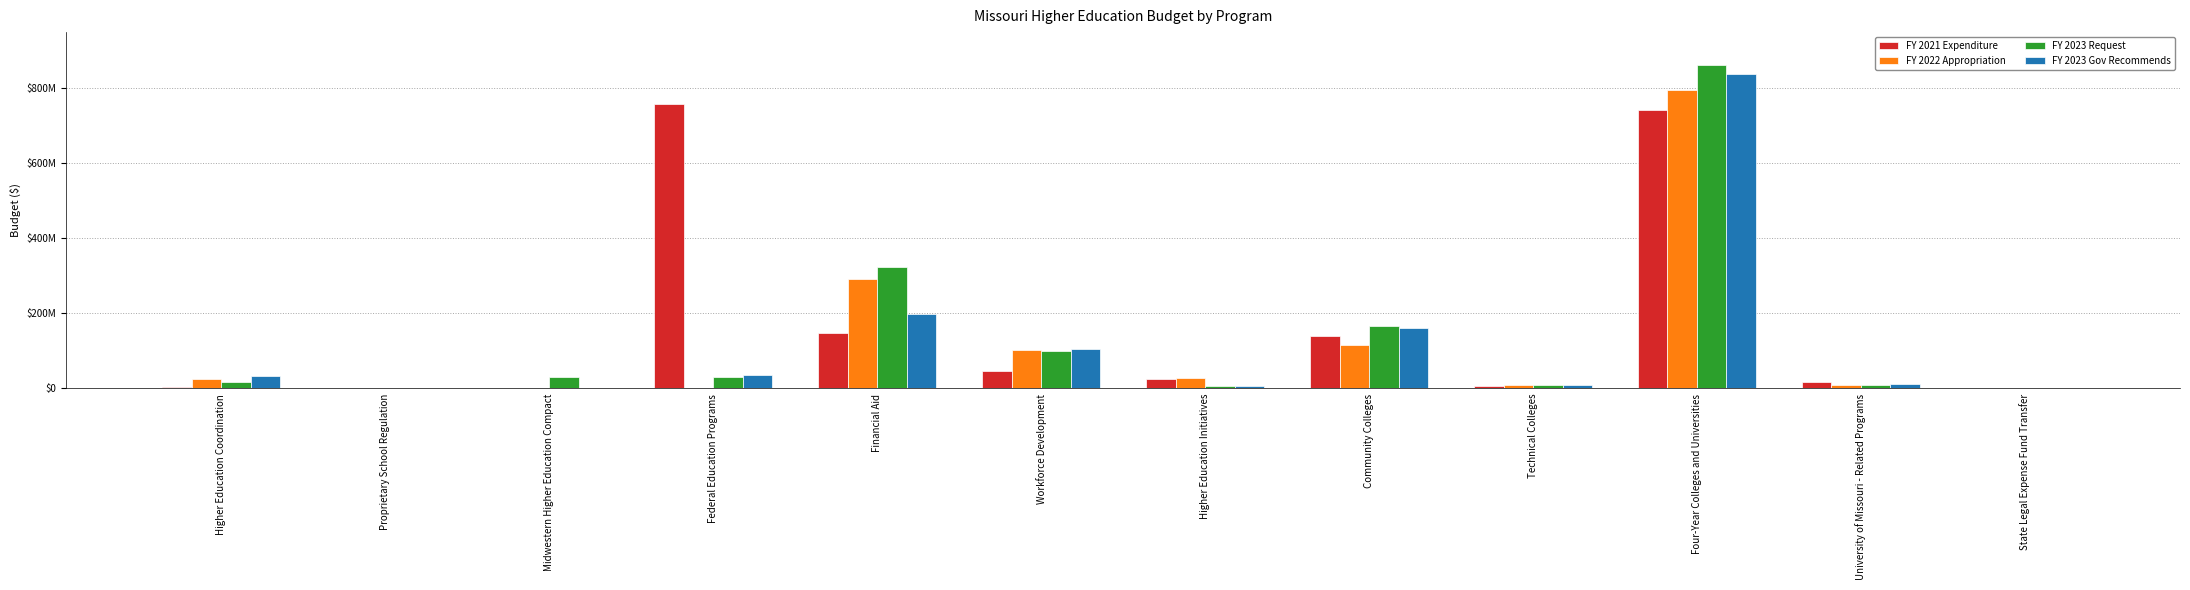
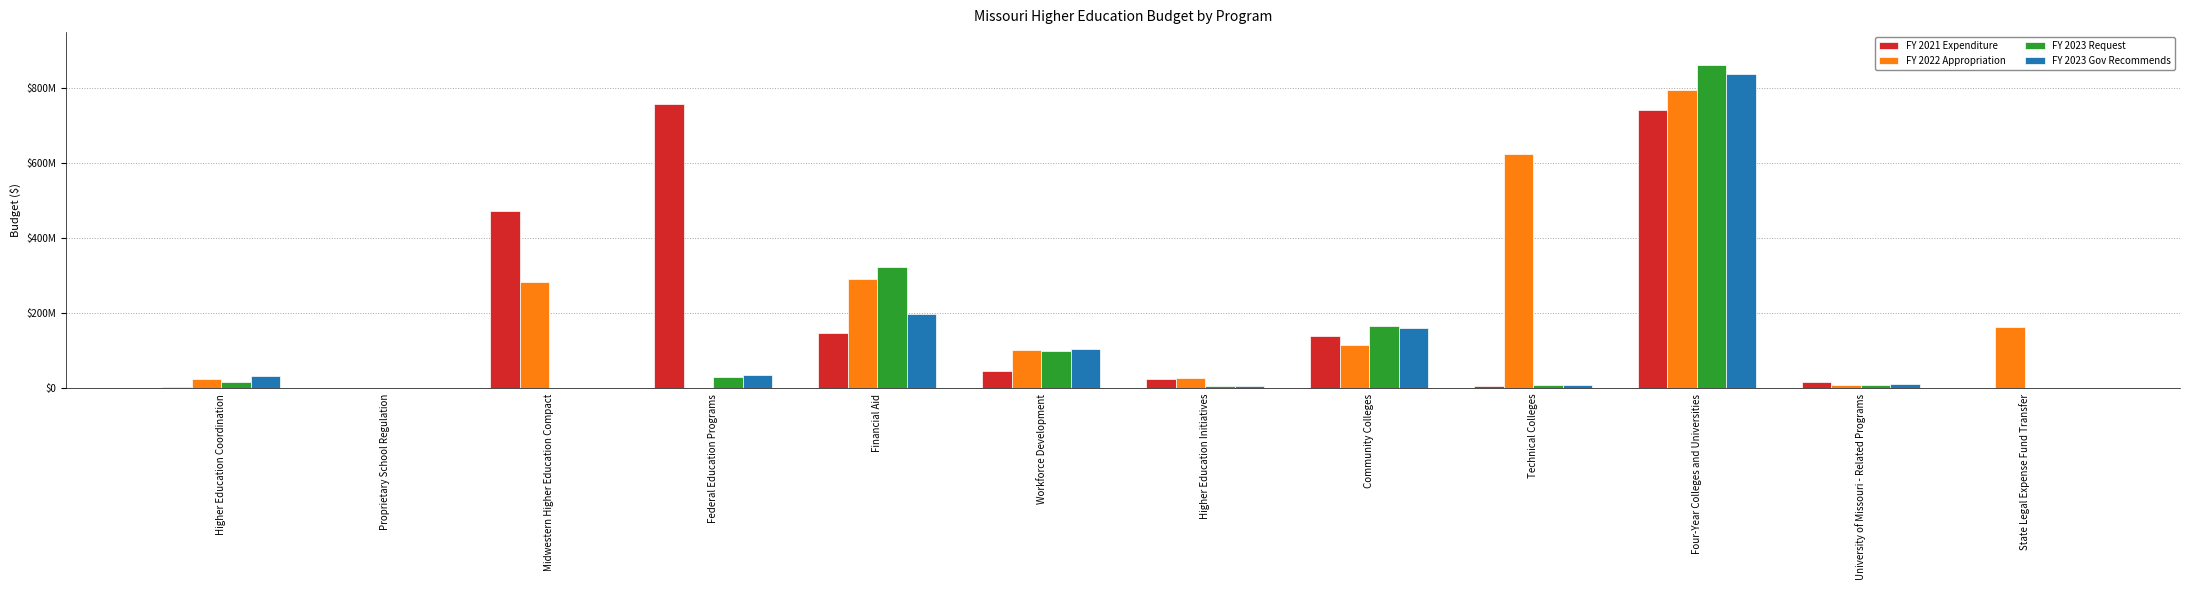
FY 2021 Expenditure, Midwestern Higher Education Compact: $0 -> $470000000
FY 2022 Appropriation, Midwestern Higher Education Compact: $0 -> $280000000
FY 2023 Request, Midwestern Higher Education Compact: $30000000 -> $0
FY 2022 Appropriation, Technical Colleges: $10000000 -> $620000000
FY 2022 Appropriation, State Legal Expense Fund Transfer: $0 -> $160000000
